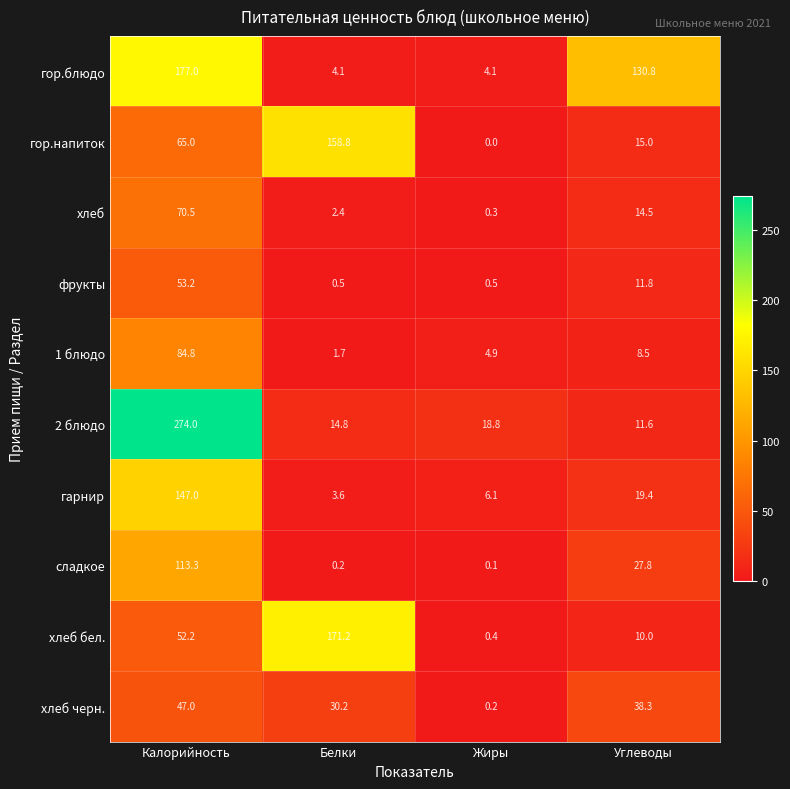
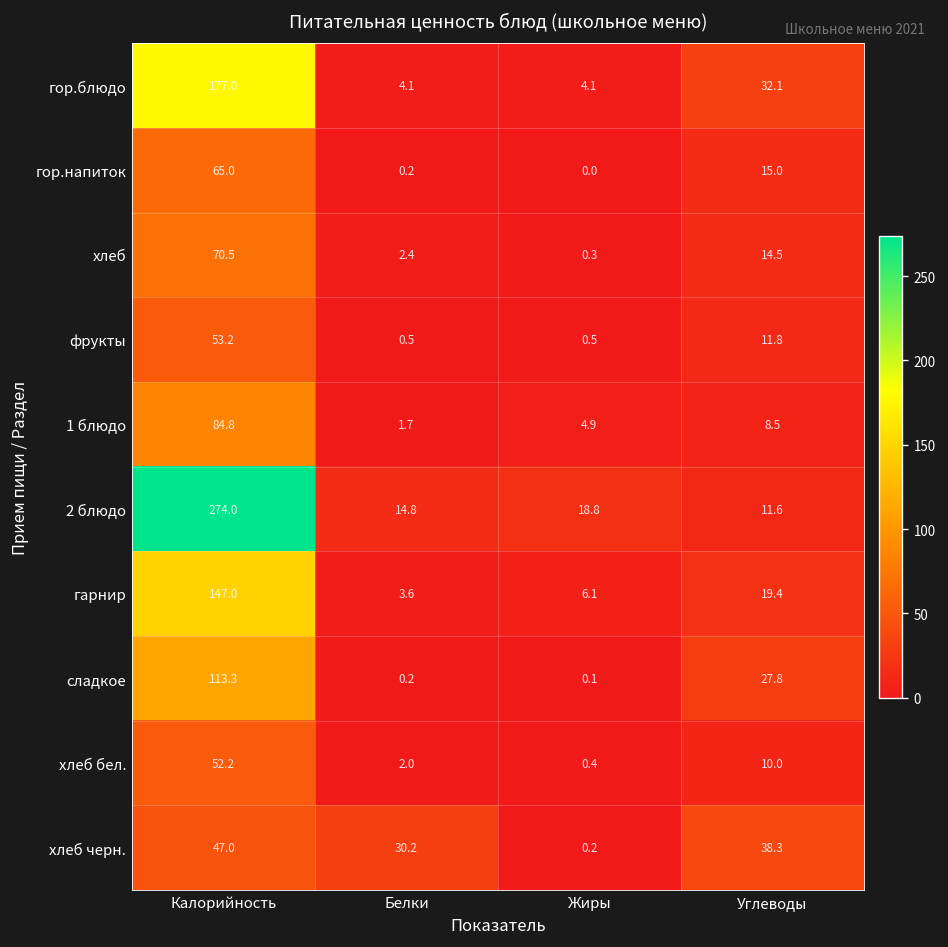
гор.блюдо, Углеводы: 130.8 -> 32.1
гор.напиток, Белки: 158.8 -> 0.2
хлеб бел., Белки: 171.2 -> 2.0
